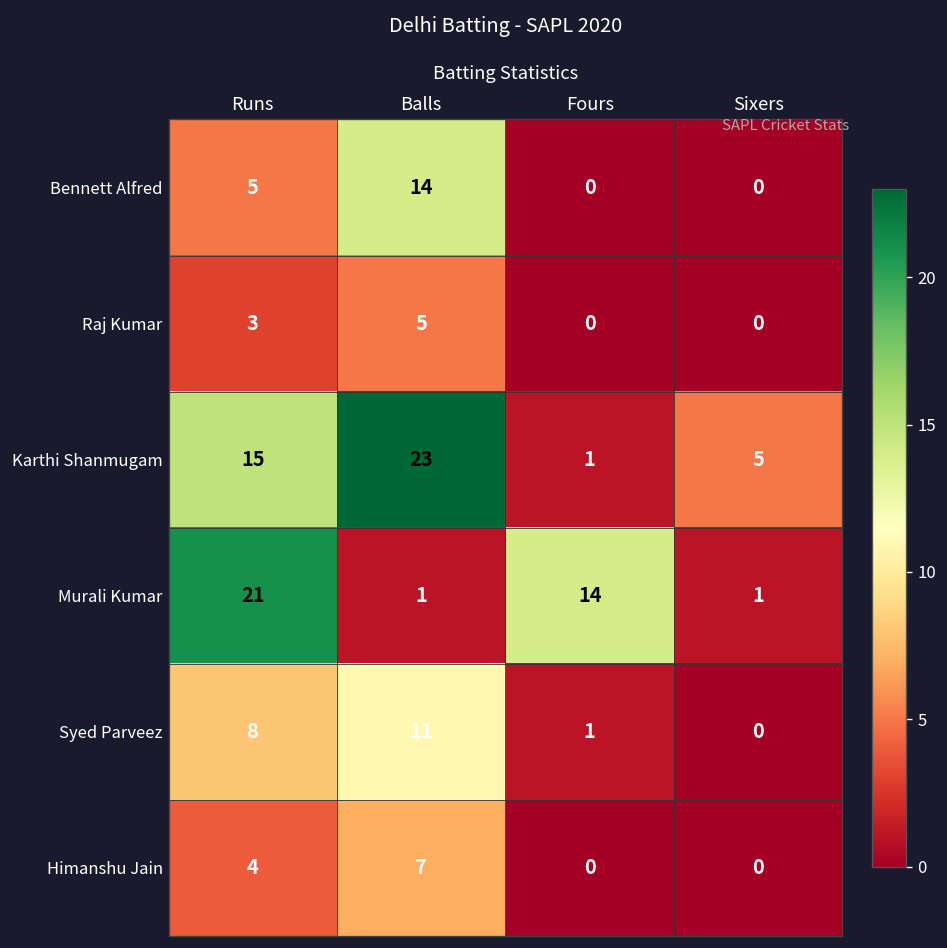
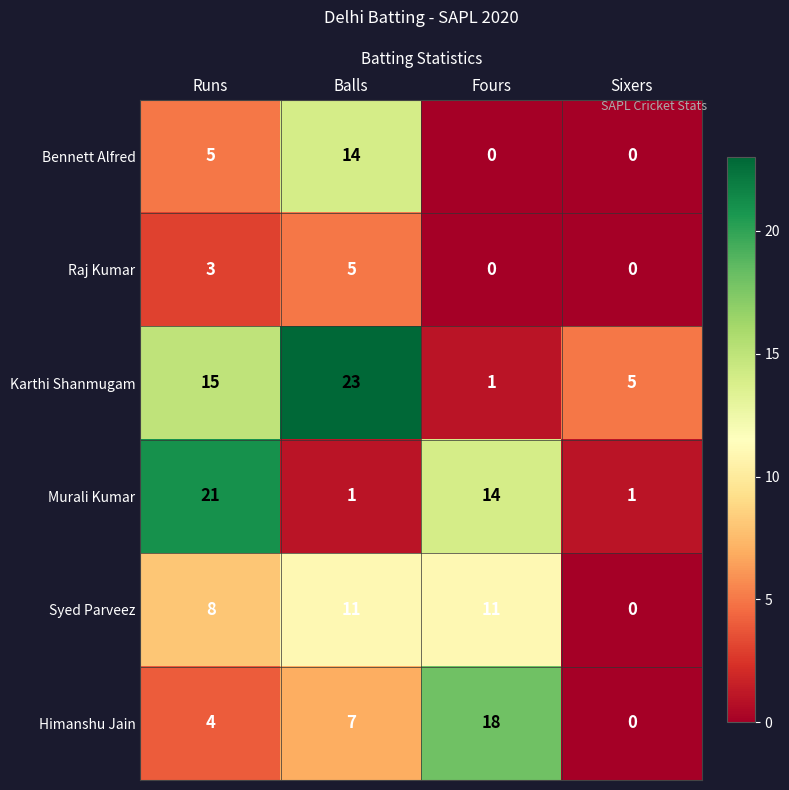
Syed Parveez, Fours: 1 -> 11
Himanshu Jain, Fours: 0 -> 18
